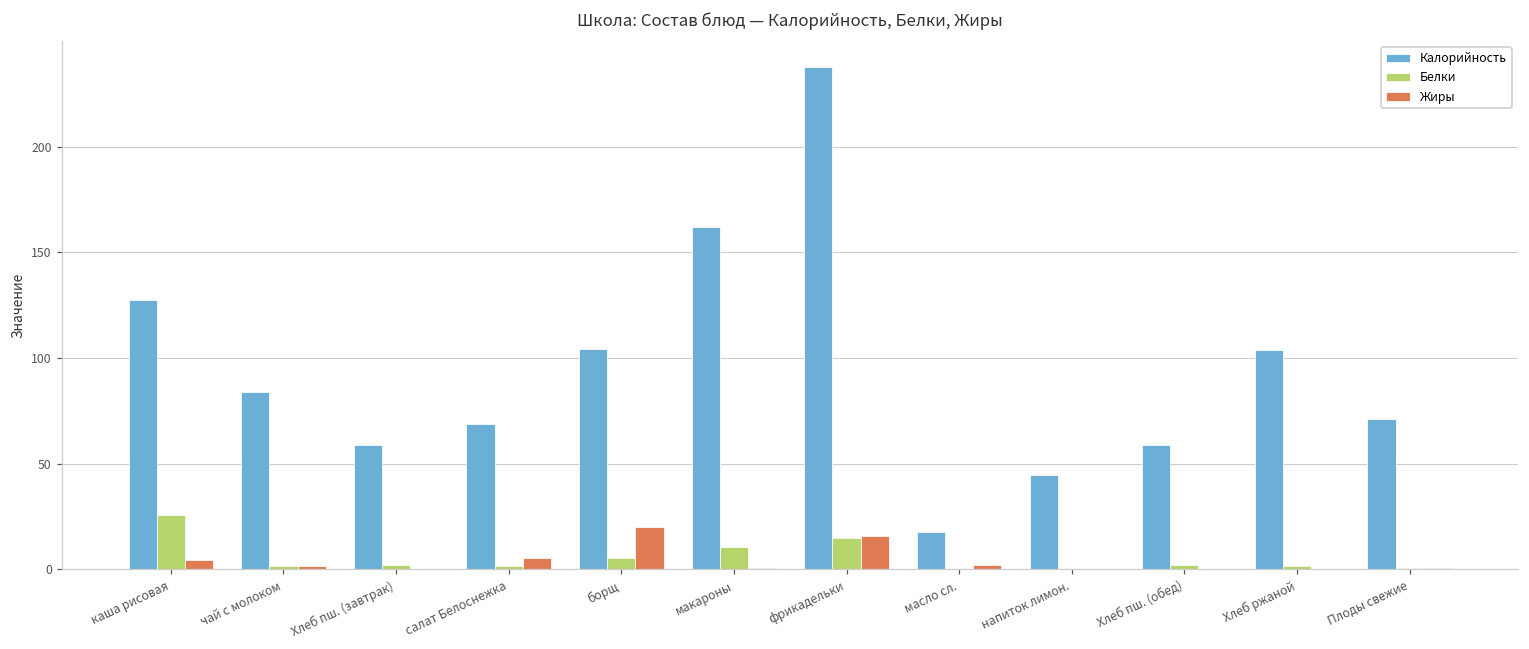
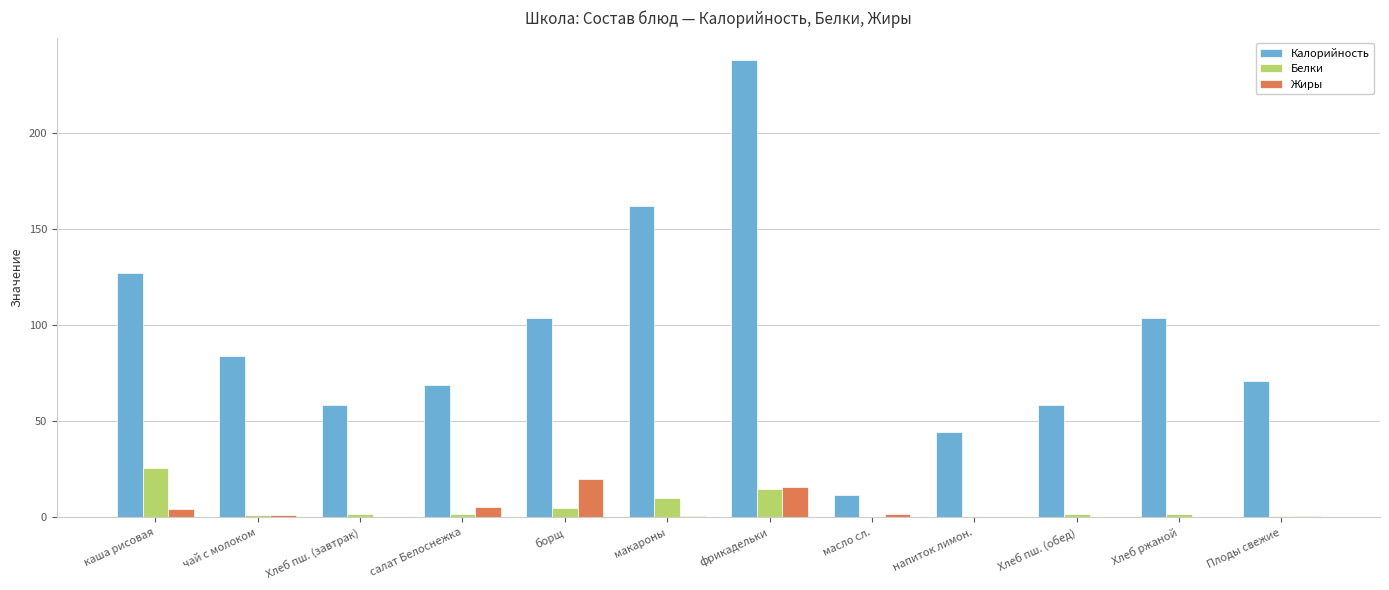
Калорийность, масло сл.: 18 -> 12
